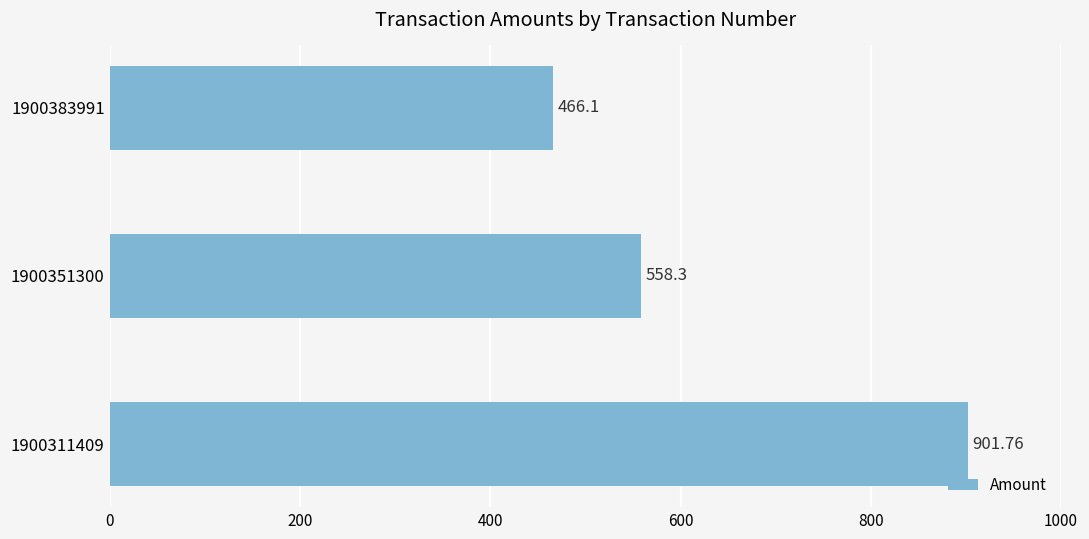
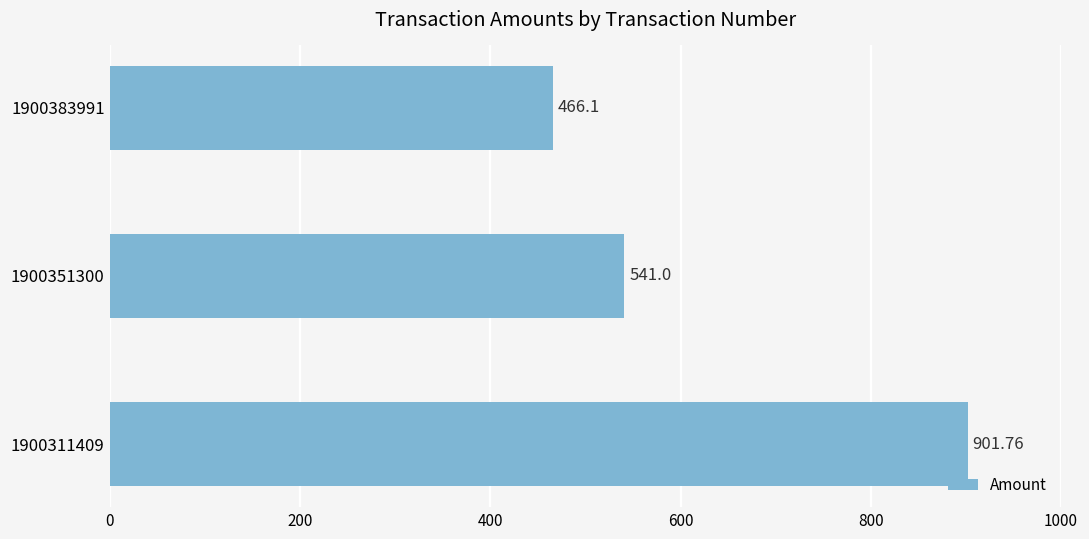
1900351300: 558.3 -> 541.0
